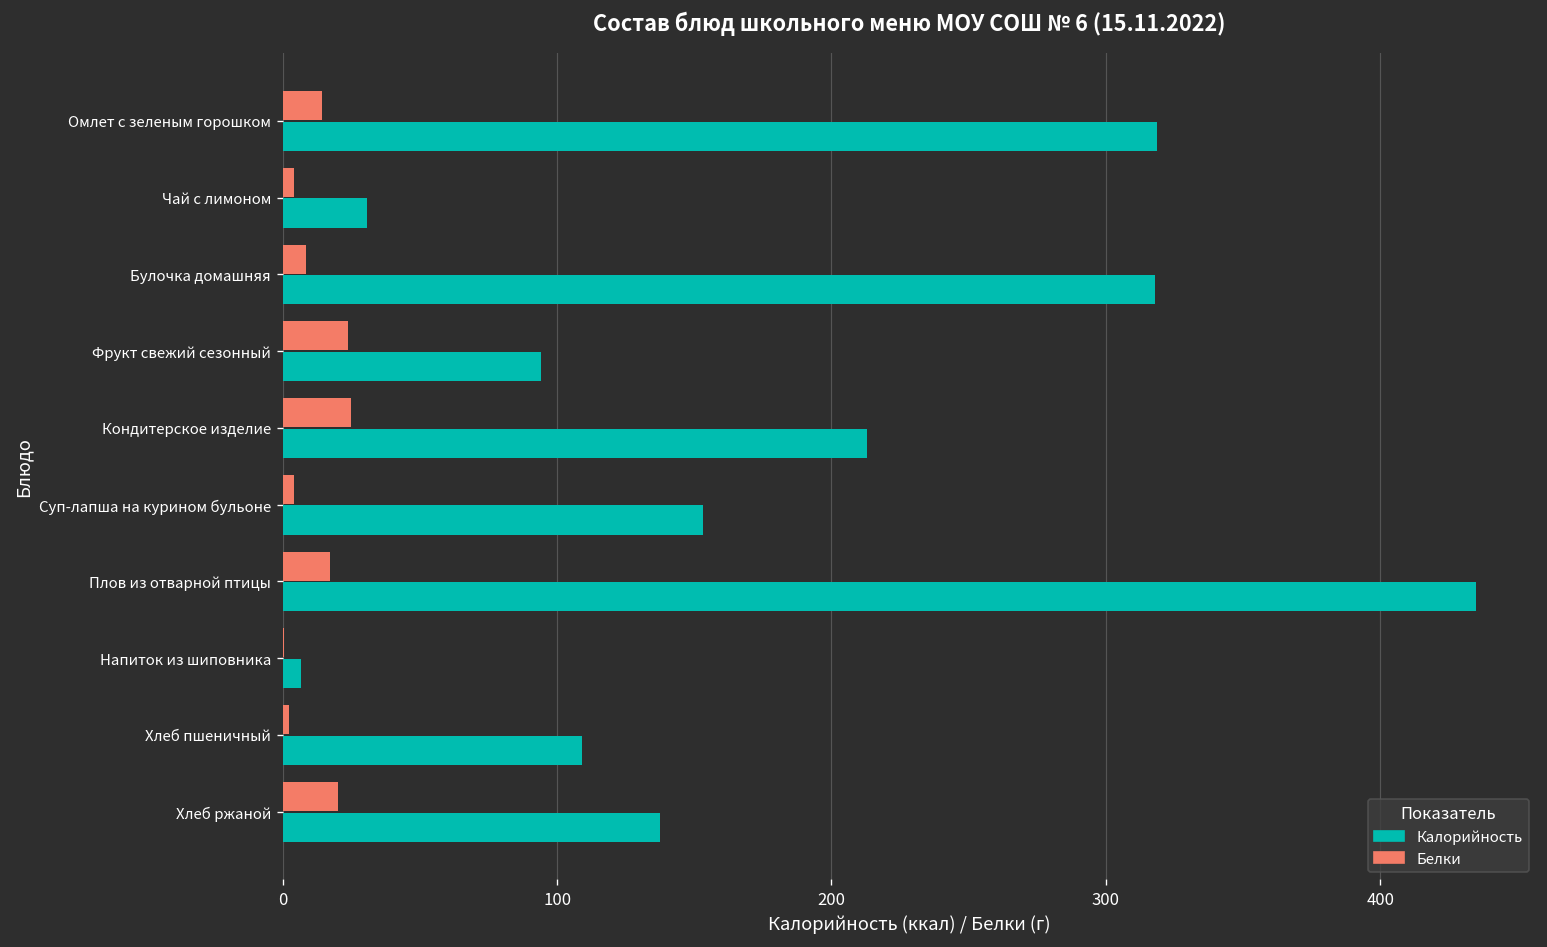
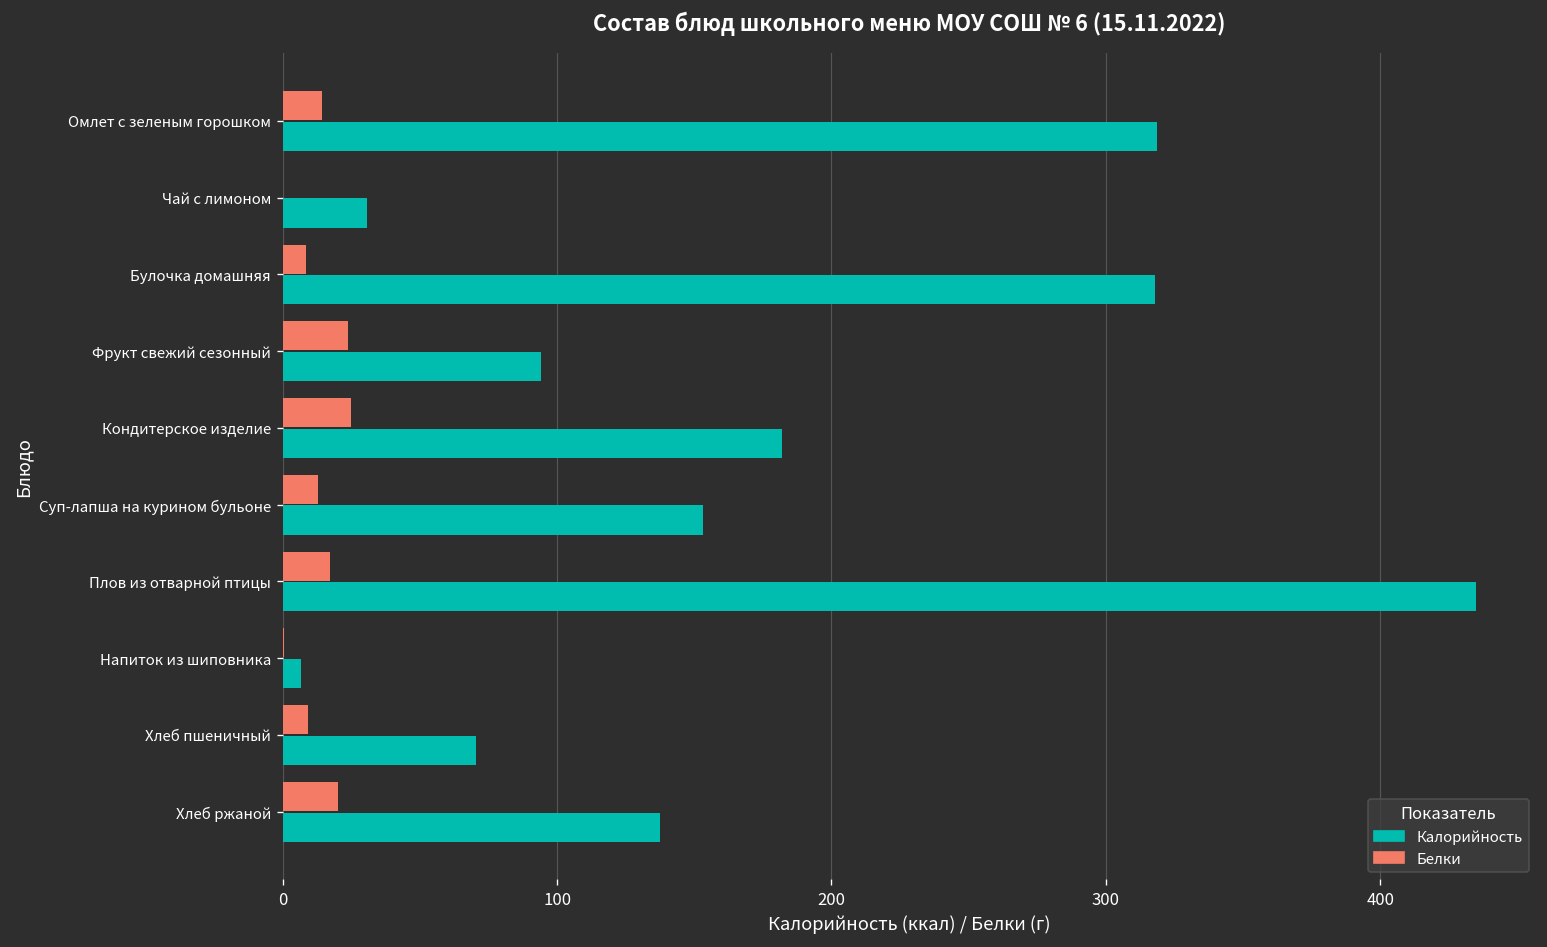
Белки, Чай с лимоном: 4 -> 0
Калорийность, Кондитерское изделие: 213 -> 182
Белки, Суп-лапша на курином бульоне: 4 -> 13
Белки, Хлеб пшеничный: 2 -> 9
Калорийность, Хлеб пшеничный: 109 -> 71
